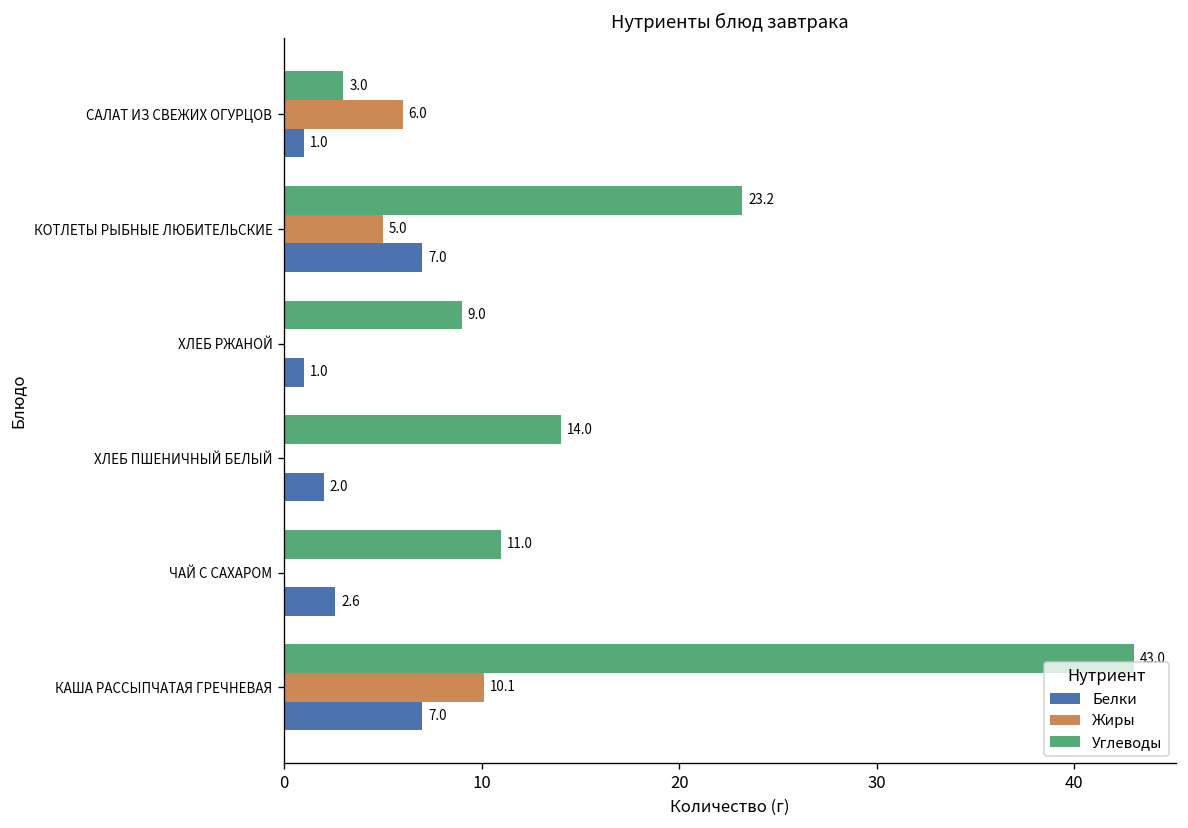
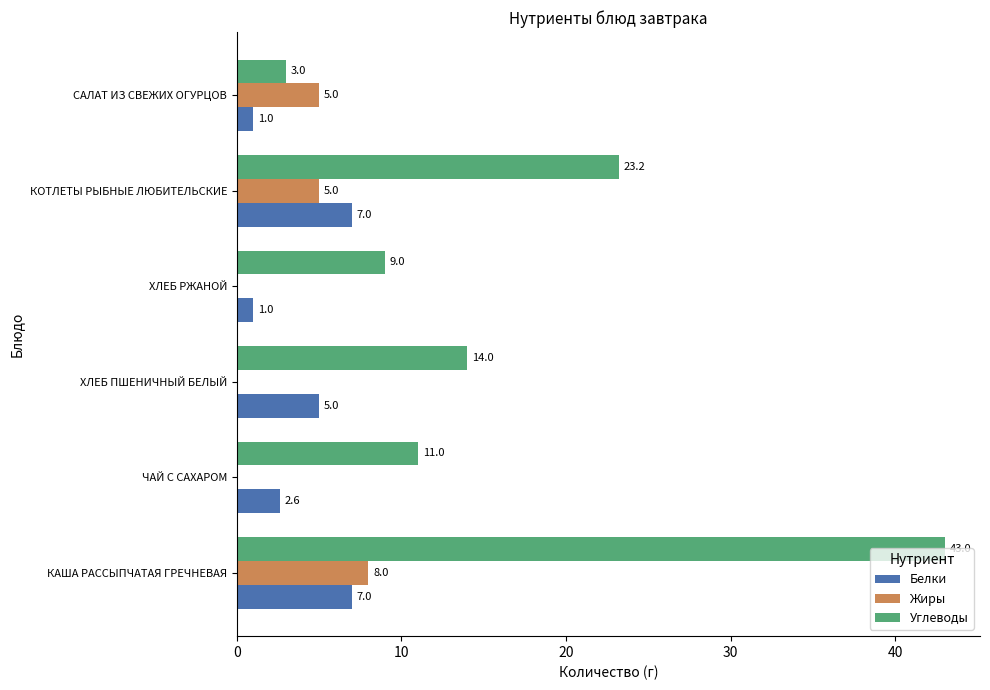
Жиры, САЛАТ ИЗ СВЕЖИХ ОГУРЦОВ: 6.0 -> 5.0
Белки, ХЛЕБ ПШЕНИЧНЫЙ БЕЛЫЙ: 2.0 -> 5.0
Жиры, КАША РАССЫПЧАТАЯ ГРЕЧНЕВАЯ: 10.1 -> 8.0
